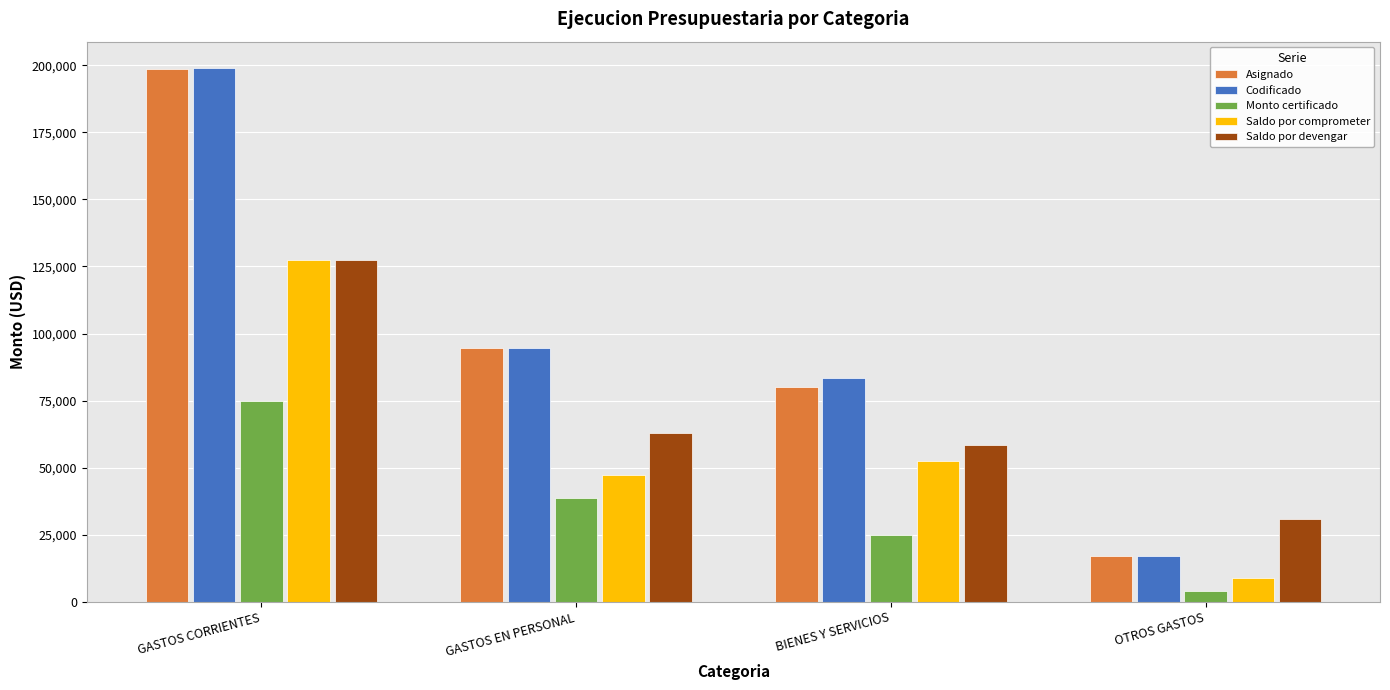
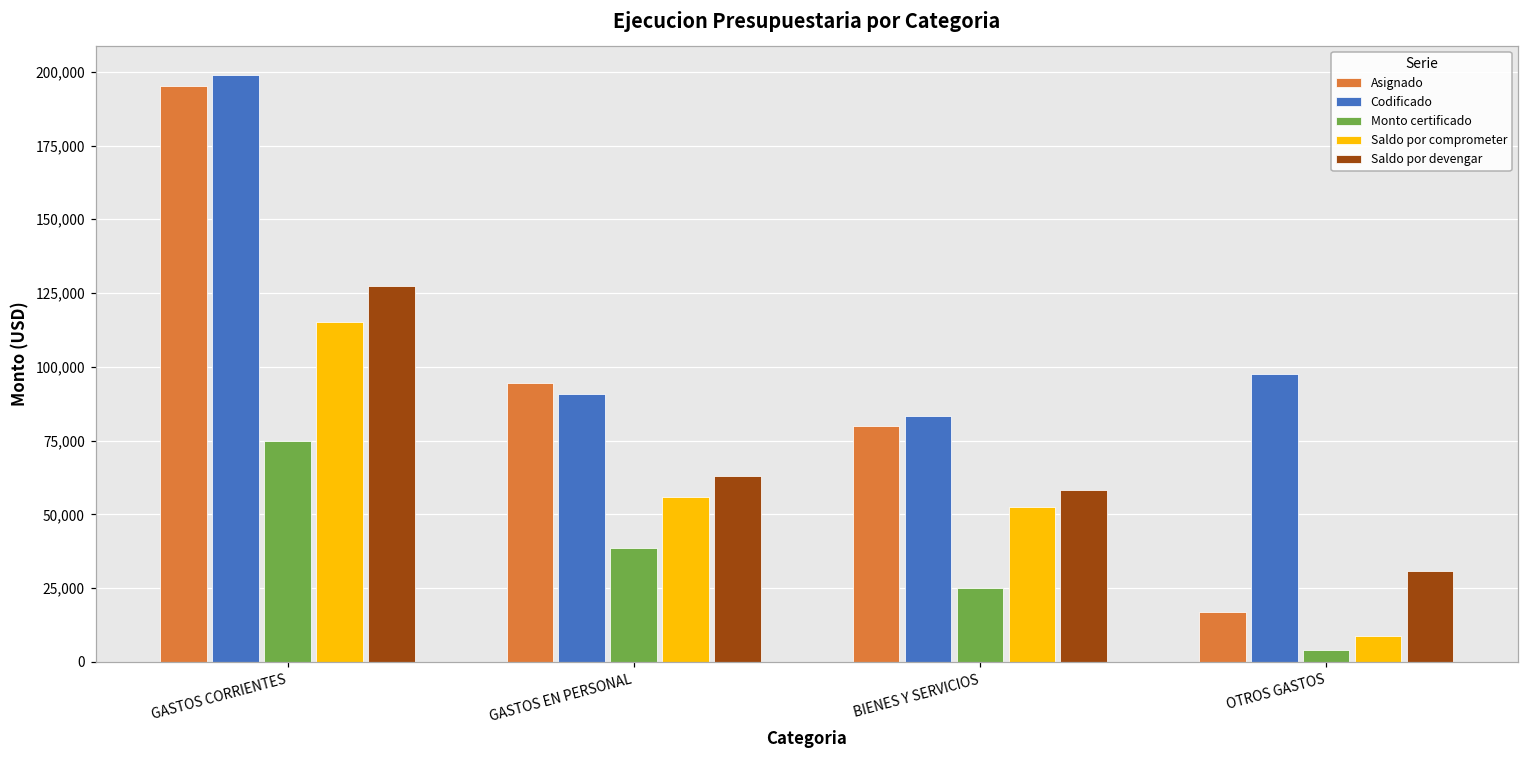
Asignado, GASTOS CORRIENTES: 198,000 -> 195,000
Saldo por comprometer, GASTOS CORRIENTES: 127,000 -> 115,000
Codificado, GASTOS EN PERSONAL: 95,000 -> 91,000
Saldo por comprometer, GASTOS EN PERSONAL: 47,000 -> 56,000
Codificado, OTROS GASTOS: 17,000 -> 97,000
